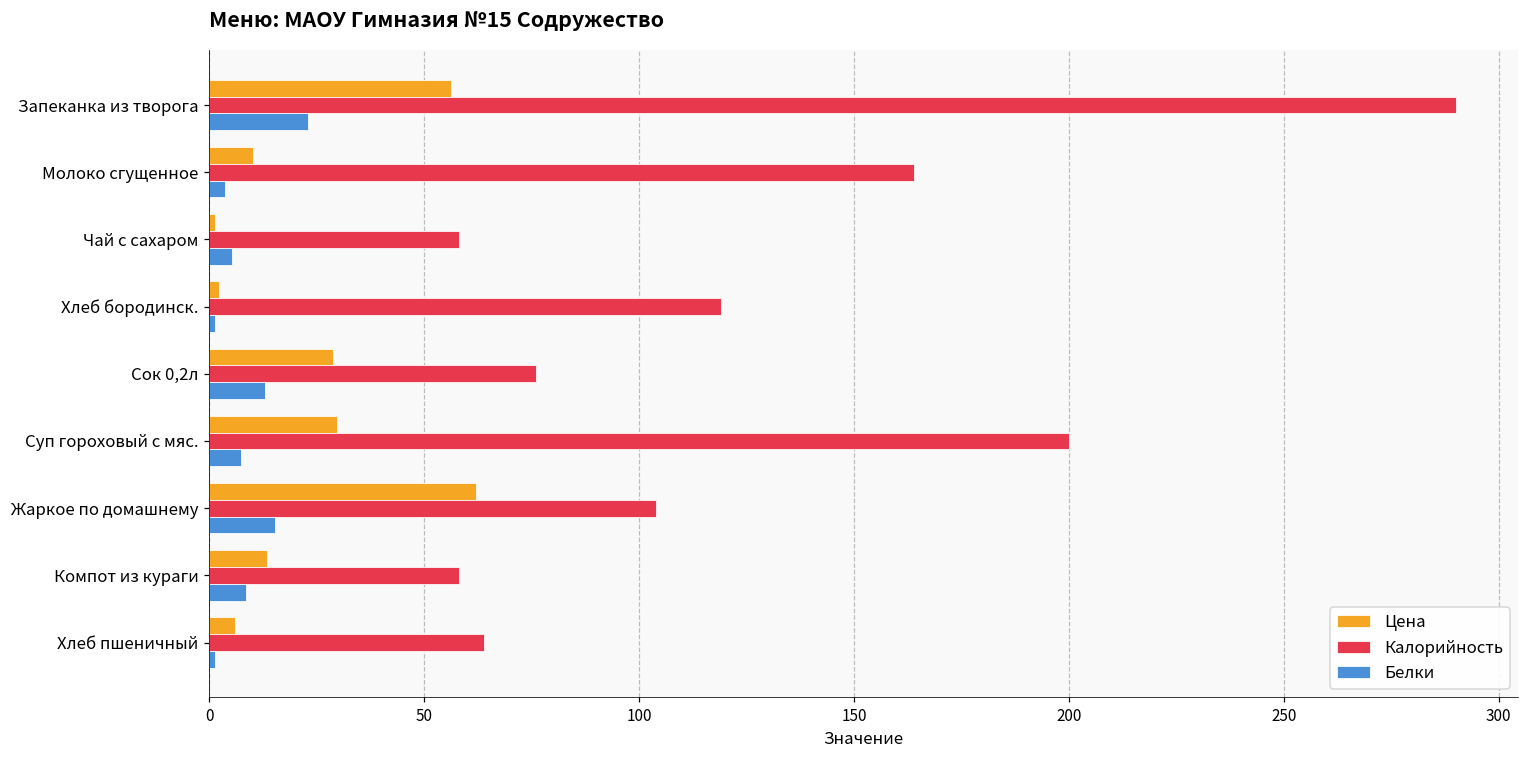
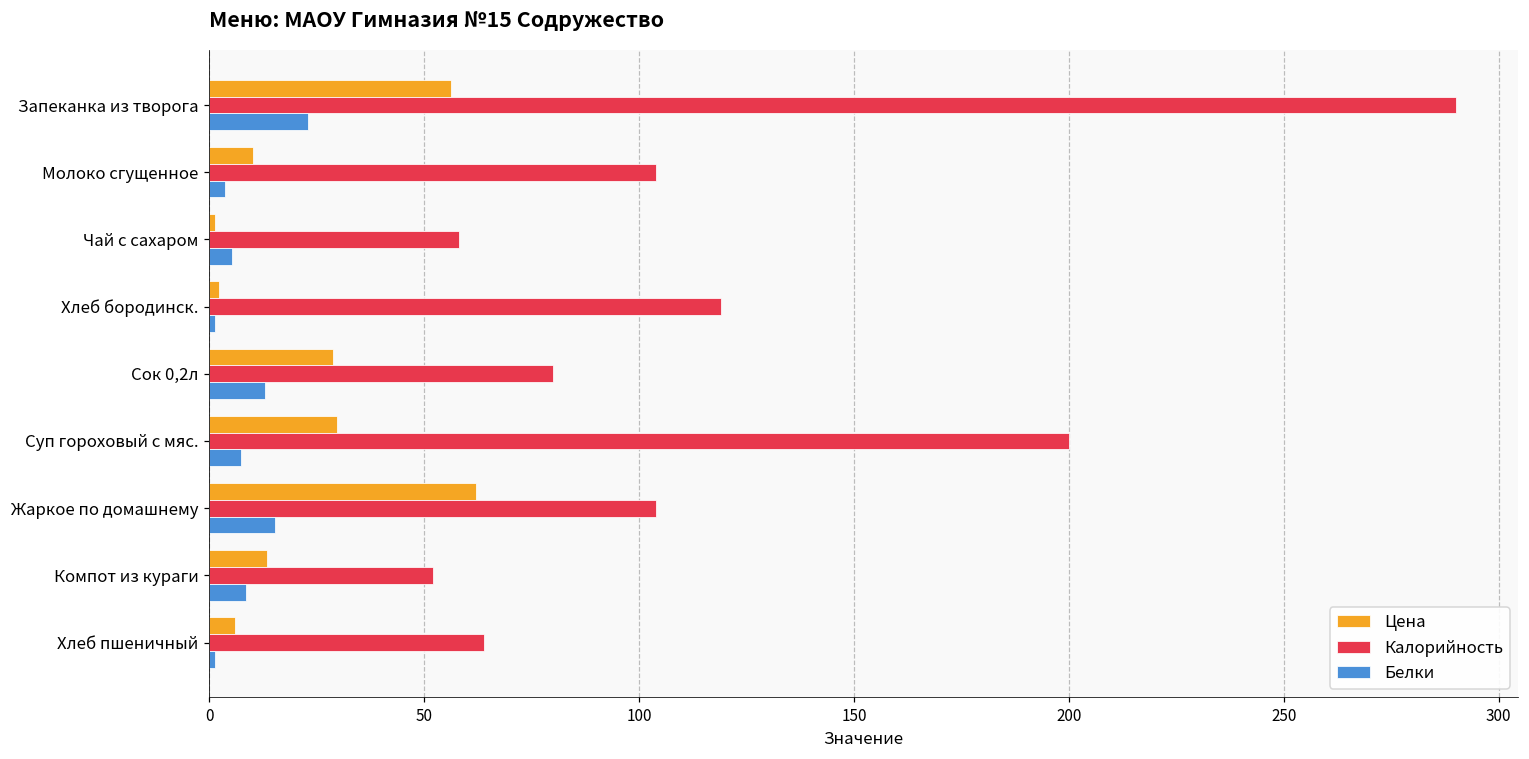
Калорийность, Молоко сгущенное: 164 -> 104
Калорийность, Сок 0,2л: 76 -> 80
Калорийность, Компот из кураги: 58 -> 52
